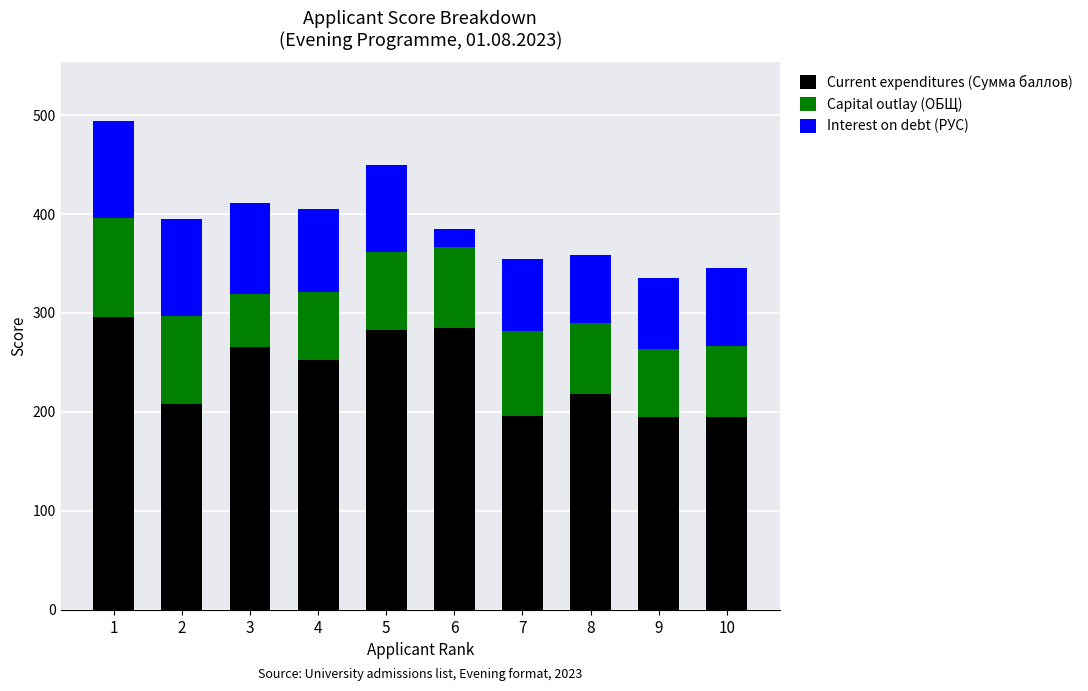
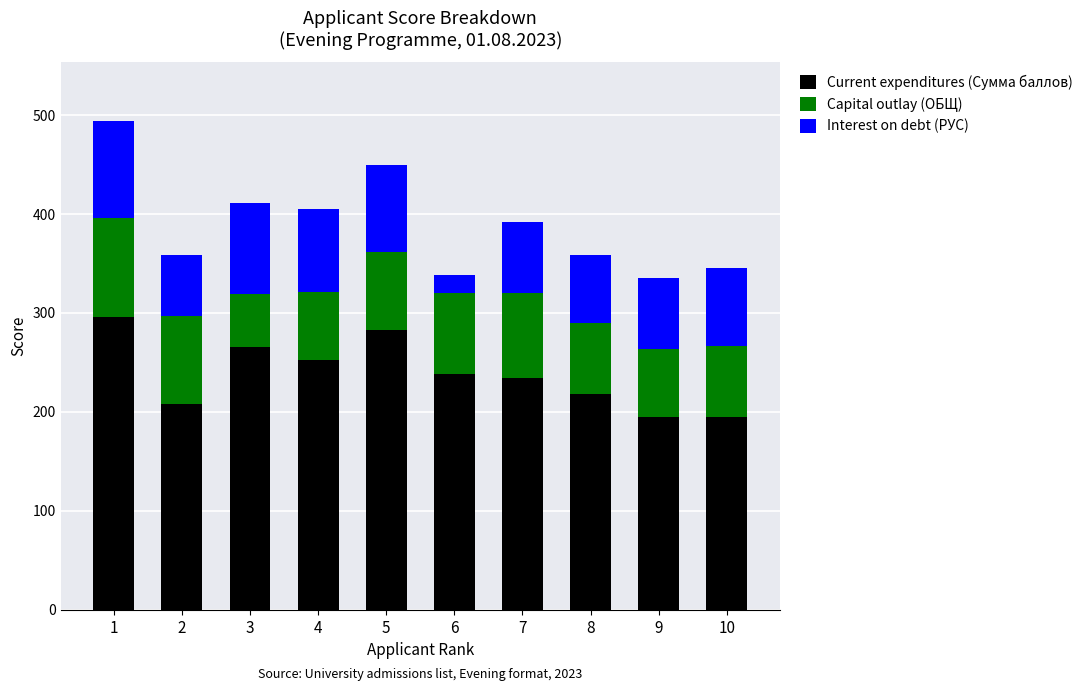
Interest on debt (РУС), 2: 100 -> 60
Current expenditures (Сумма баллов), 6: 290 -> 240
Current expenditures (Сумма баллов), 7: 200 -> 230
